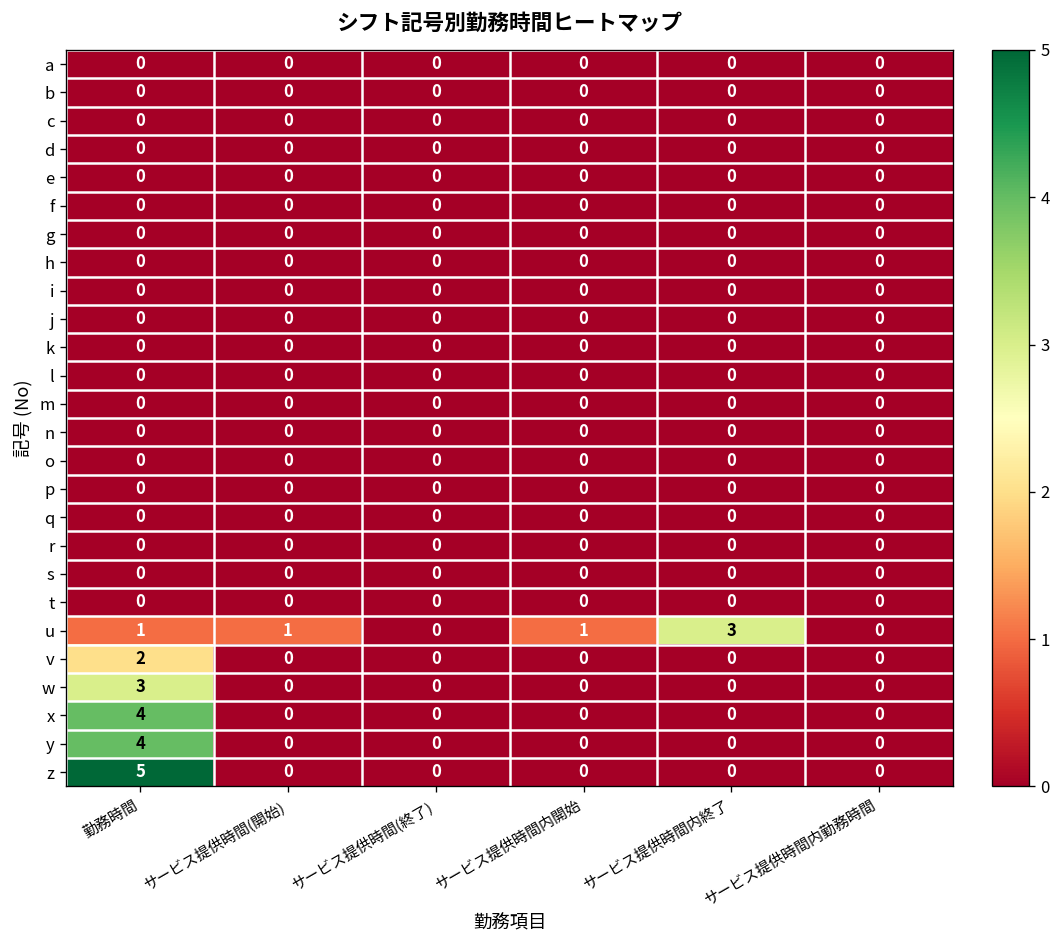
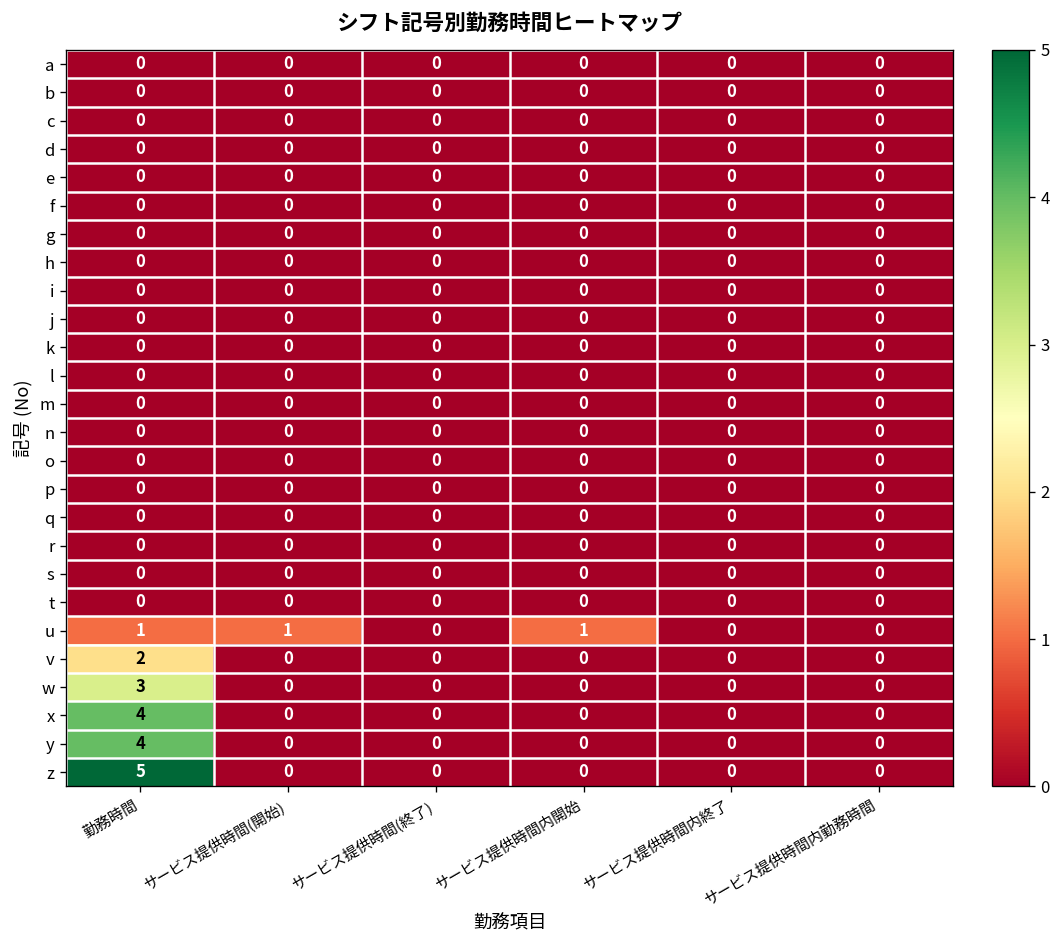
u, サービス提供時間内終了: 3 -> 0
